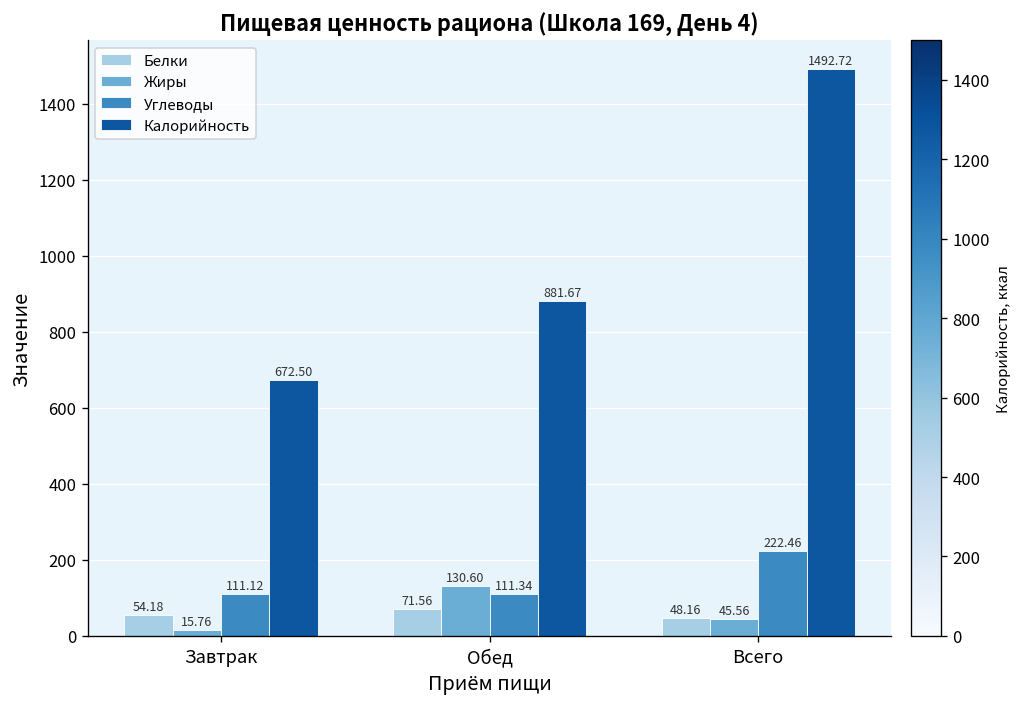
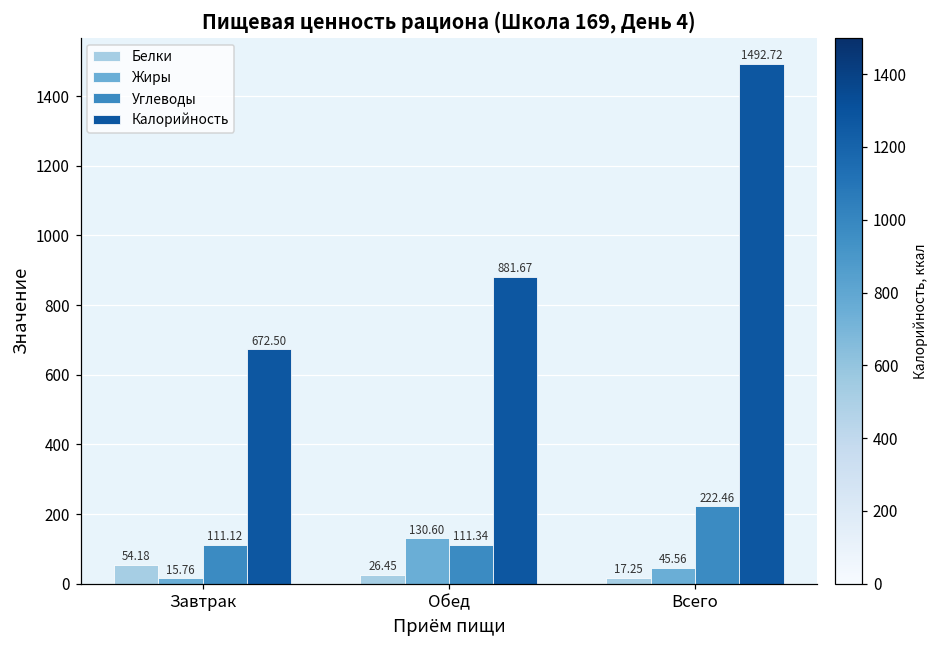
Белки, Обед: 71.56 -> 26.45
Белки, Всего: 48.16 -> 17.25
